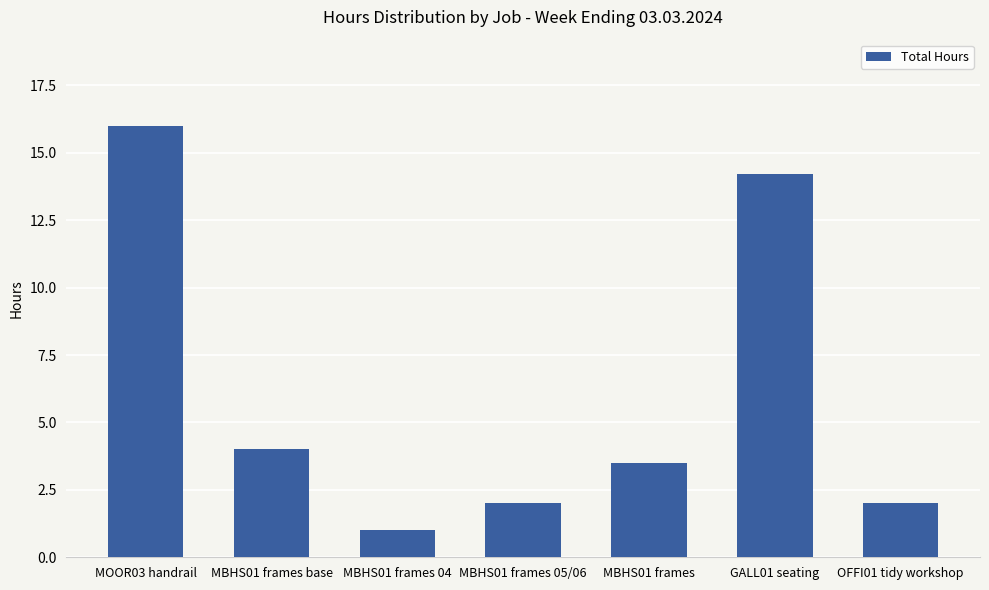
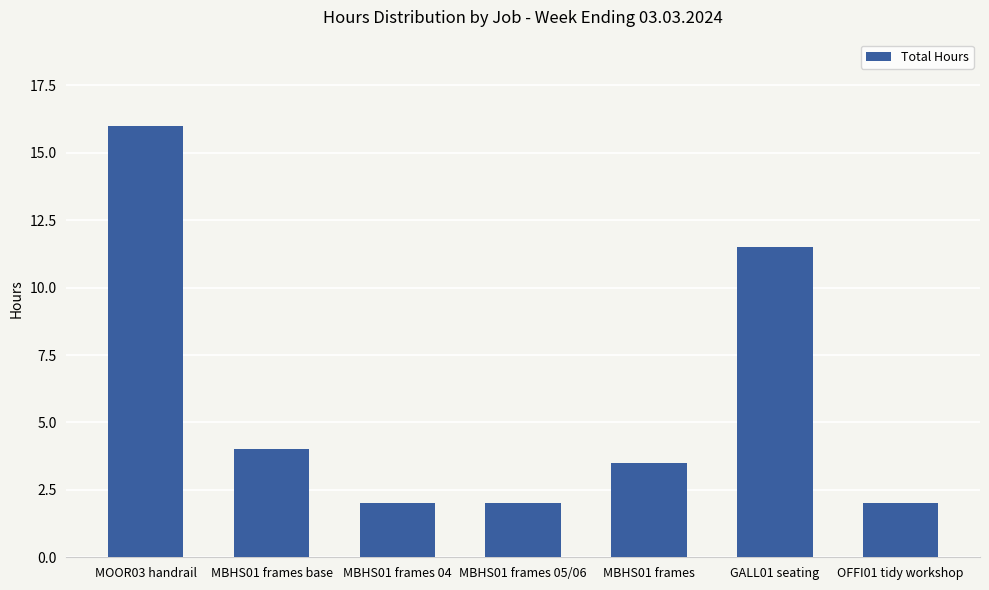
MBHS01 frames 04: 1 -> 2
GALL01 seating: 14.2 -> 11.5
